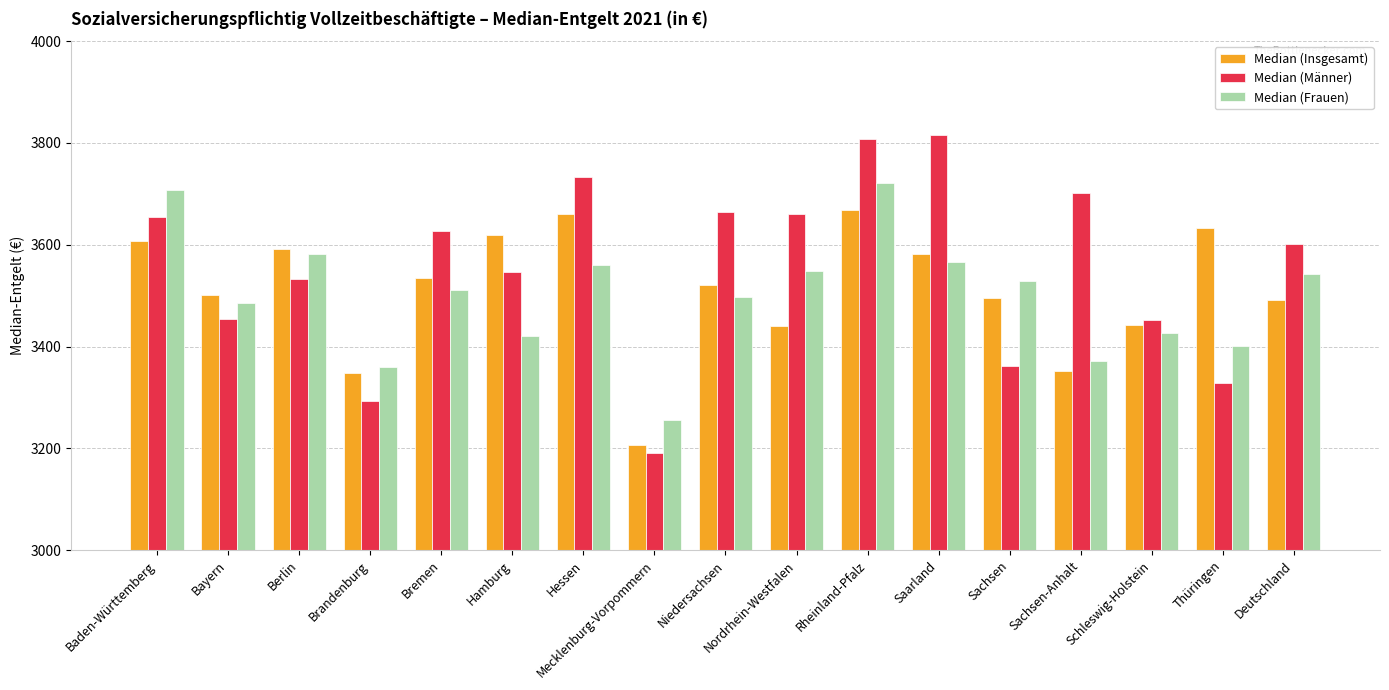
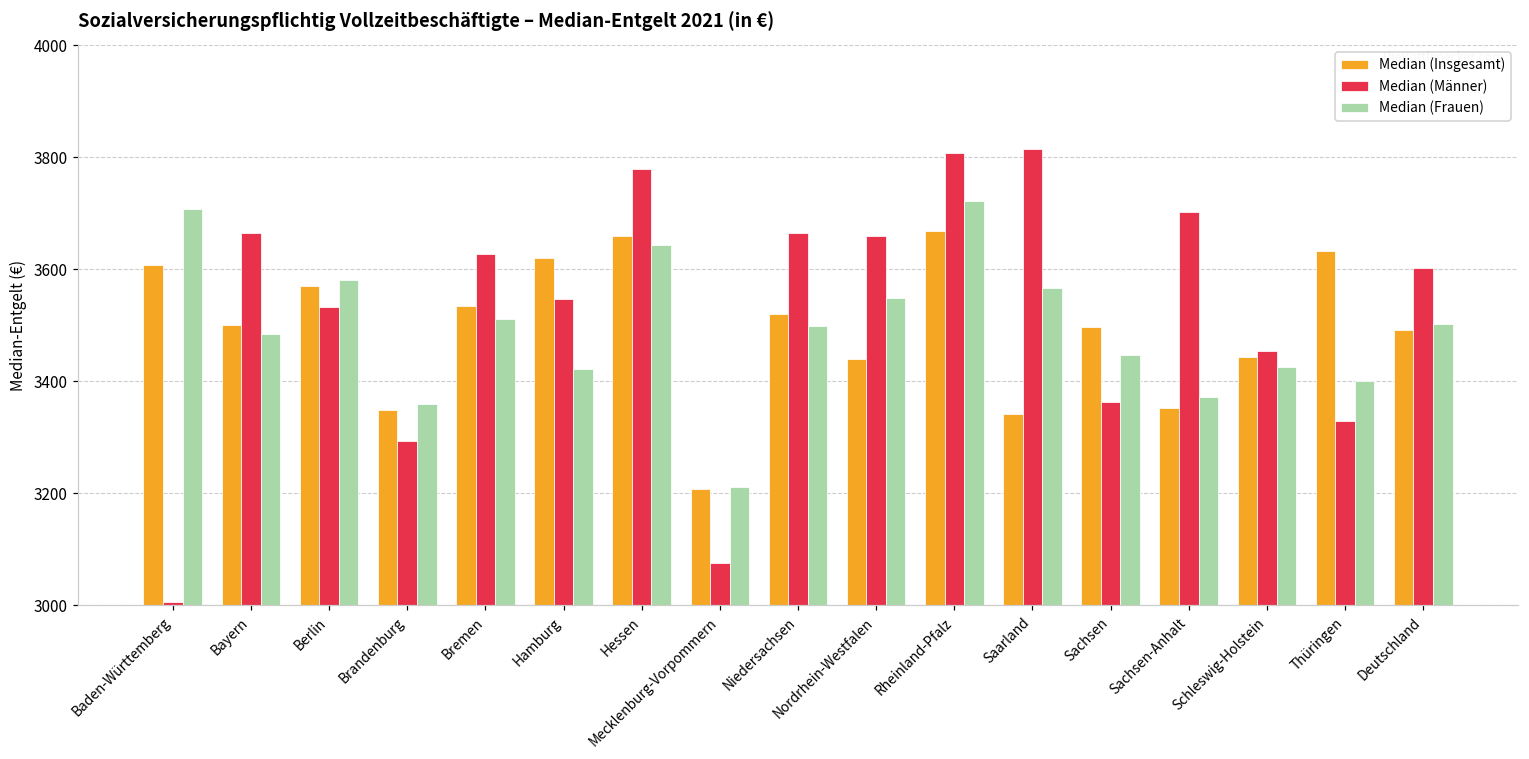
Median (Männer), Baden-Württemberg: 3650 -> 3010
Median (Männer), Bayern: 3460 -> 3670
Median (Insgesamt), Berlin: 3590 -> 3570
Median (Männer), Hessen: 3730 -> 3780
Median (Frauen), Hessen: 3560 -> 3640
Median (Männer), Mecklenburg-Vorpommern: 3190 -> 3080
Median (Frauen), Mecklenburg-Vorpommern: 3260 -> 3210
Median (Insgesamt), Saarland: 3580 -> 3340
Median (Frauen), Sachsen: 3530 -> 3450
Median (Frauen), Deutschland: 3540 -> 3500
